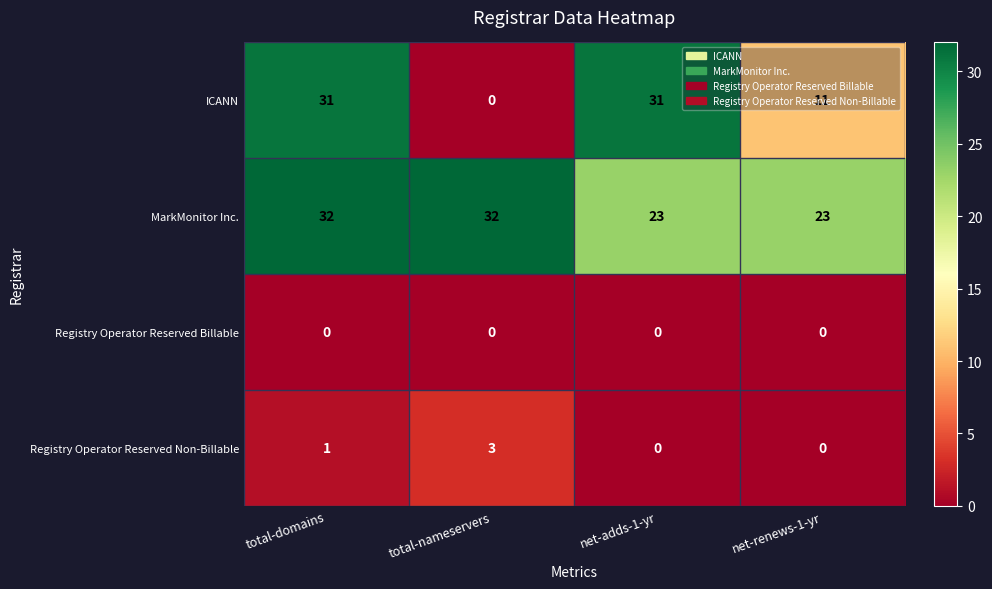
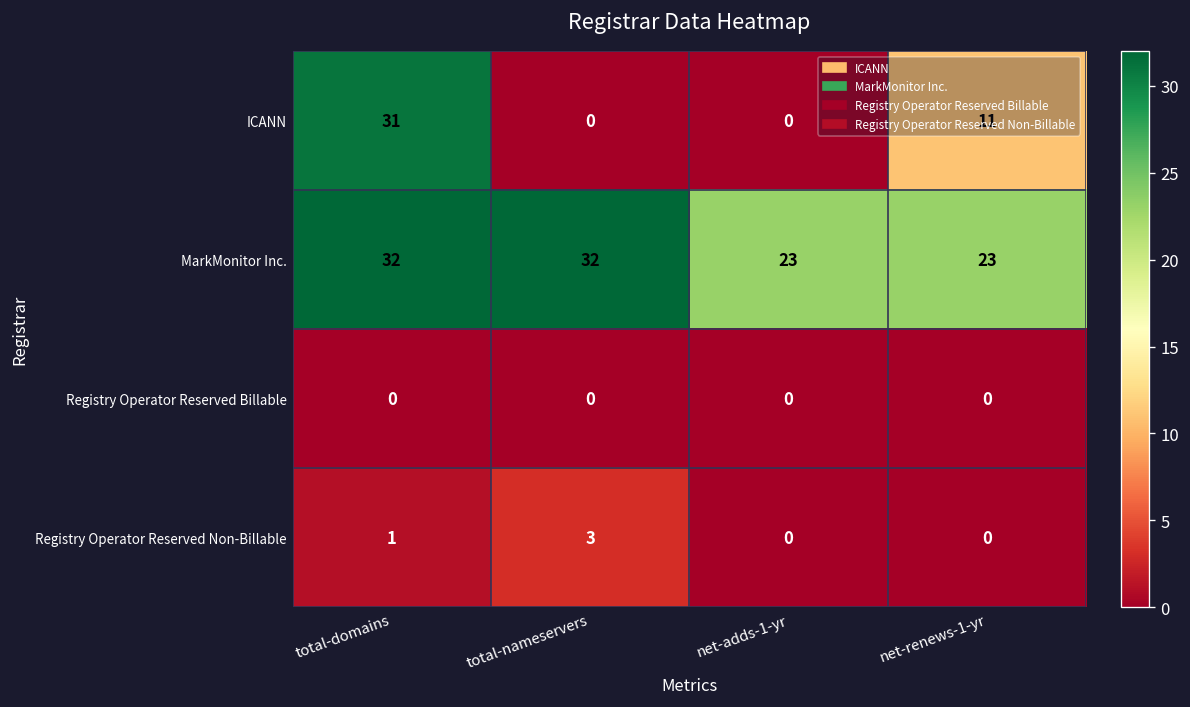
ICANN, net-adds-1-yr: 31 -> 0
